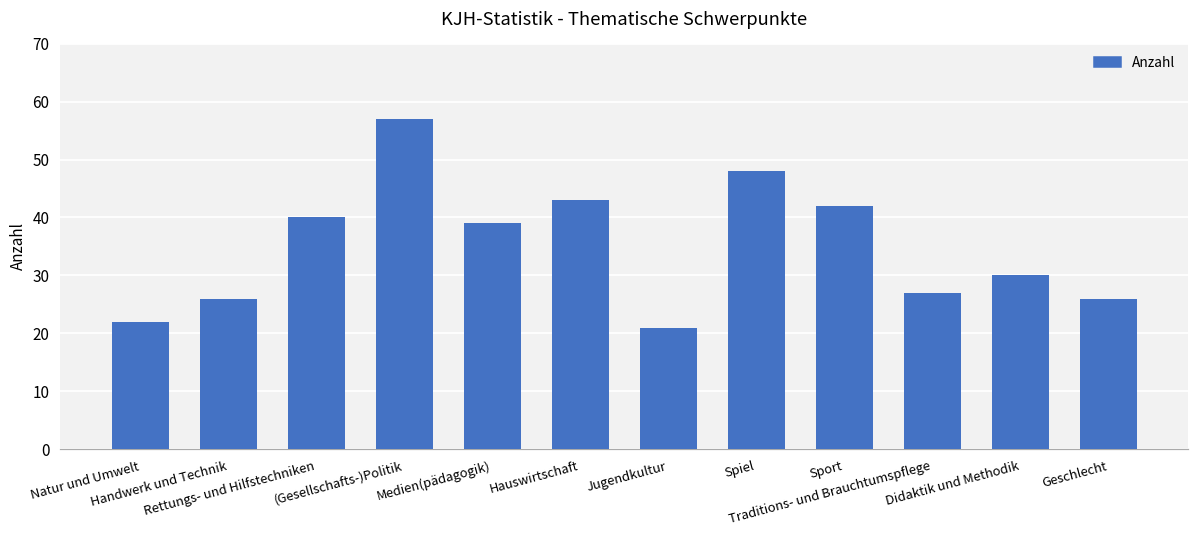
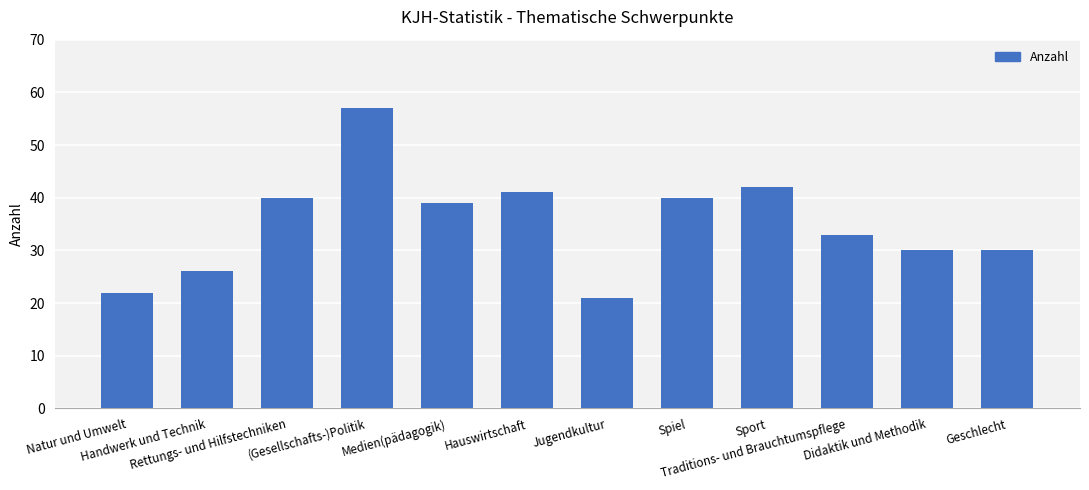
Hauswirtschaft: 43 -> 41
Spiel: 48 -> 40
Traditions- und Brauchtumspflege: 27 -> 33
Geschlecht: 26 -> 30
